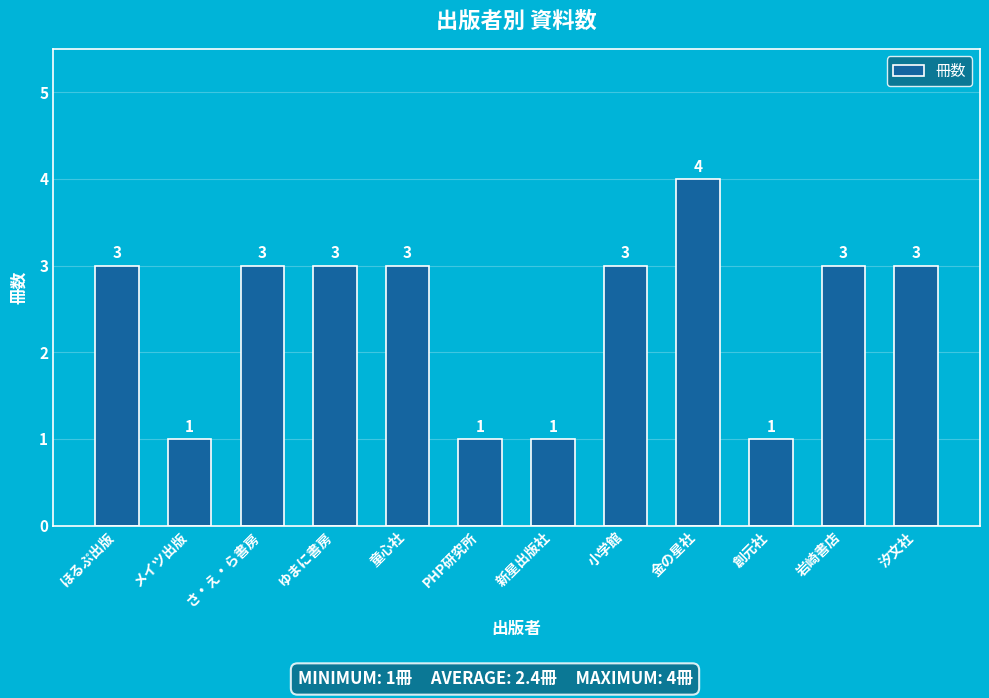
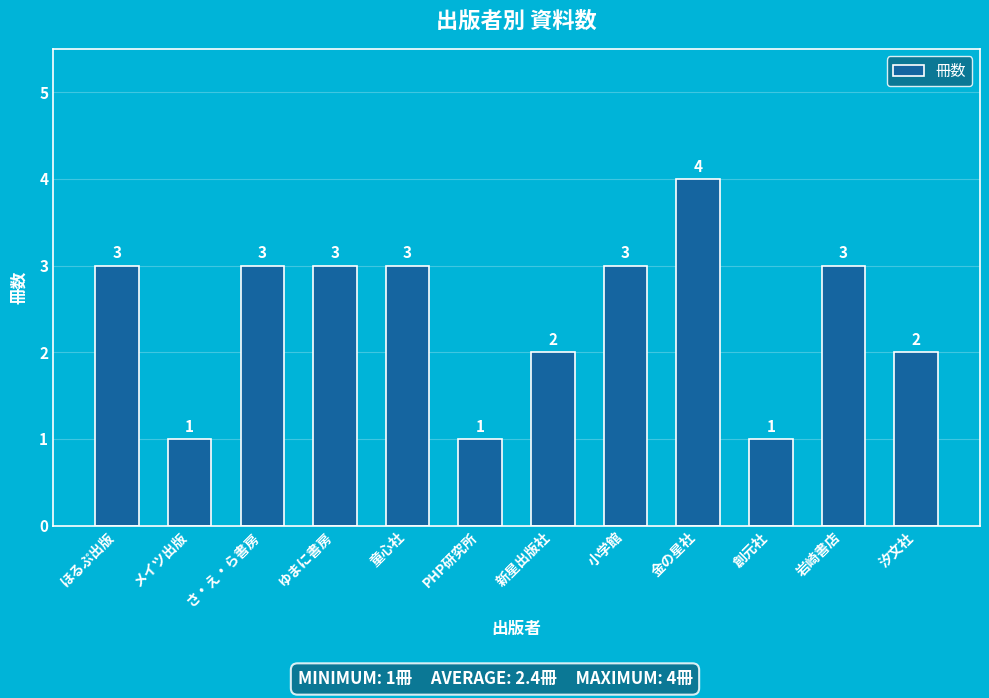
新星出版社: 1 -> 2
汐文社: 3 -> 2
